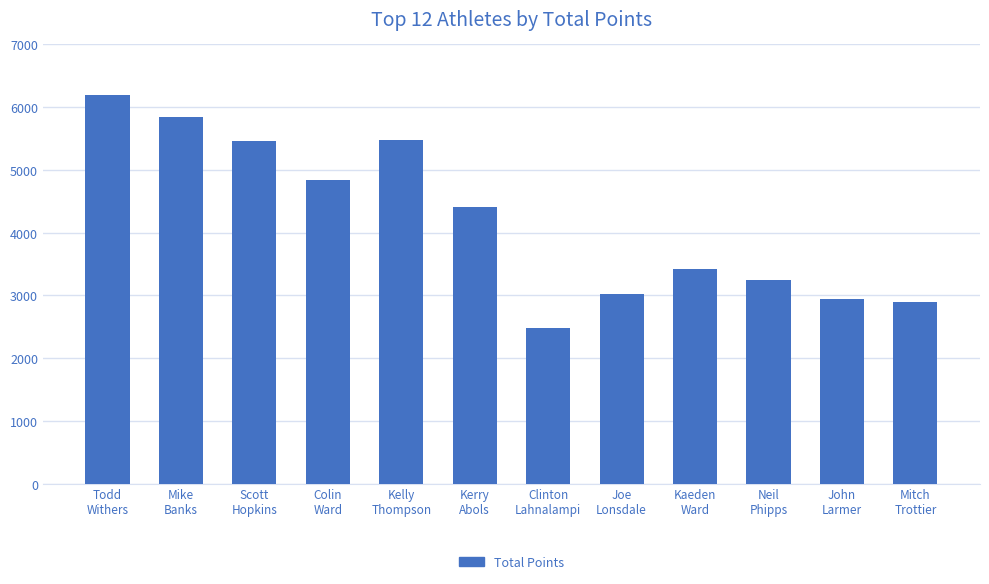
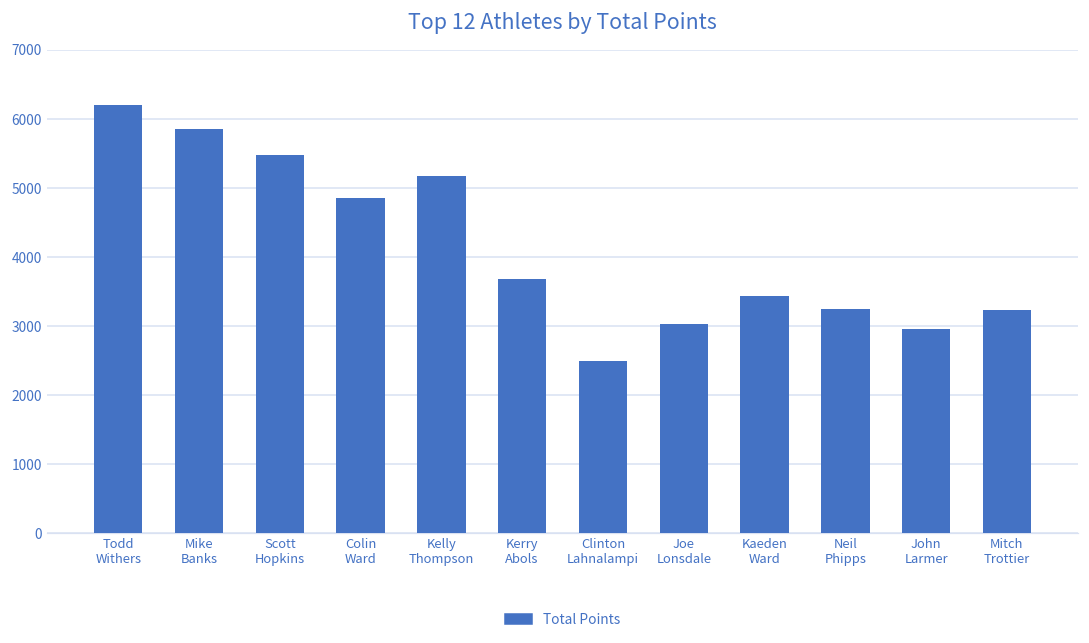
Kelly Thompson: 5500 -> 5200
Kerry Abols: 4400 -> 3700
Mitch Trottier: 2900 -> 3200
